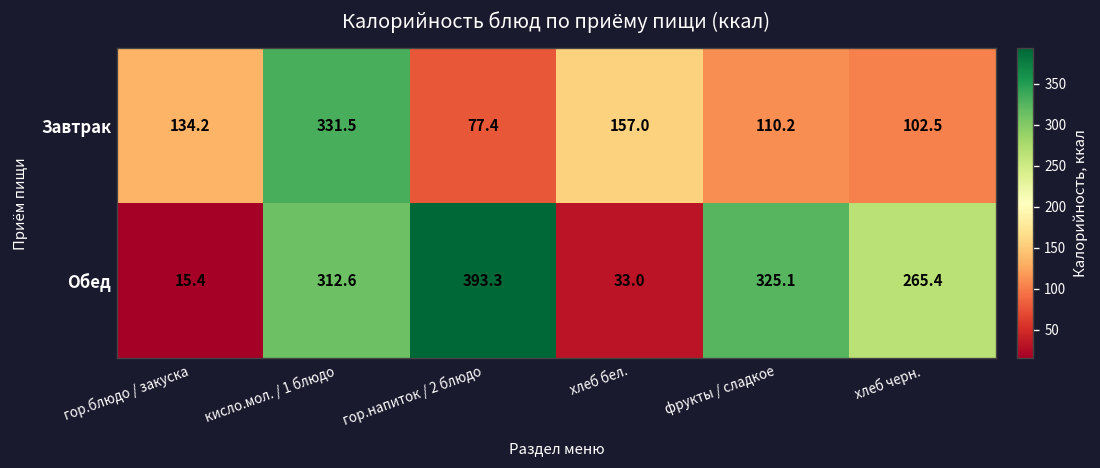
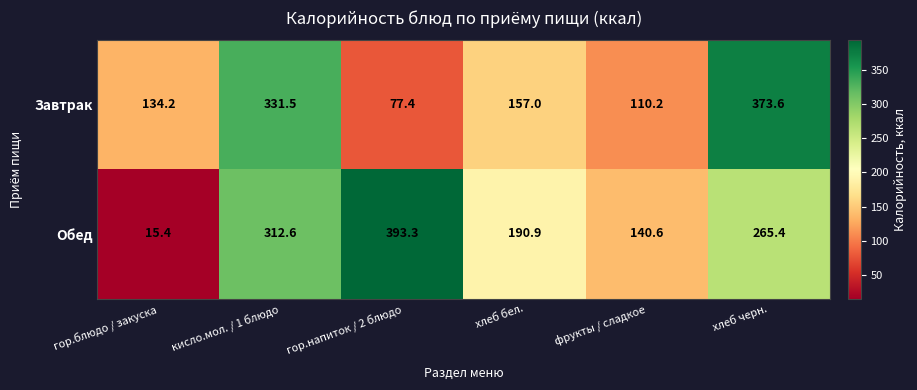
Завтрак, хлеб черн.: 102.5 -> 373.6
Обед, хлеб бел.: 33.0 -> 190.9
Обед, фрукты / сладкое: 325.1 -> 140.6
